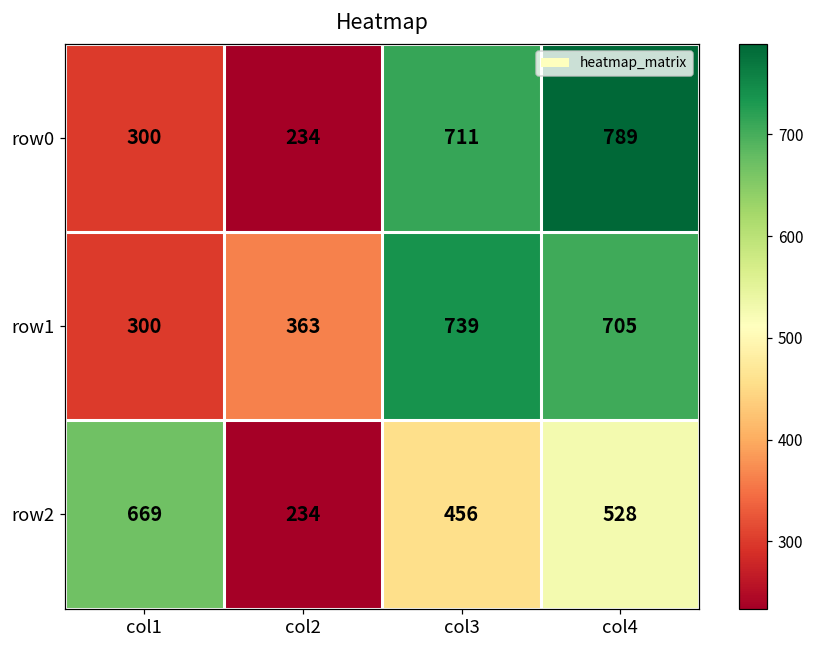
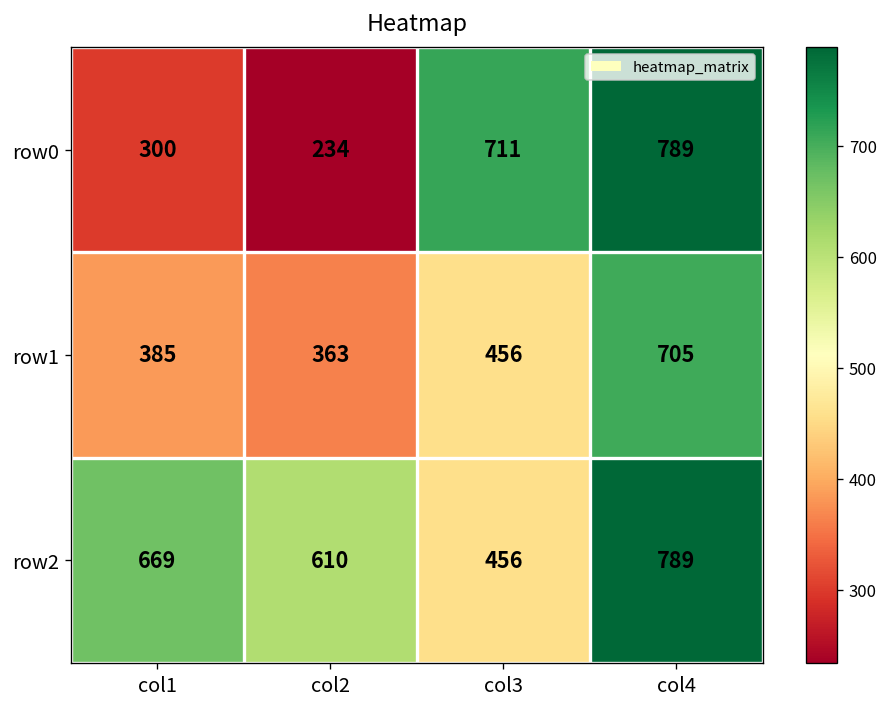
row1, col1: 300 -> 385
row1, col3: 739 -> 456
row2, col2: 234 -> 610
row2, col4: 528 -> 789
